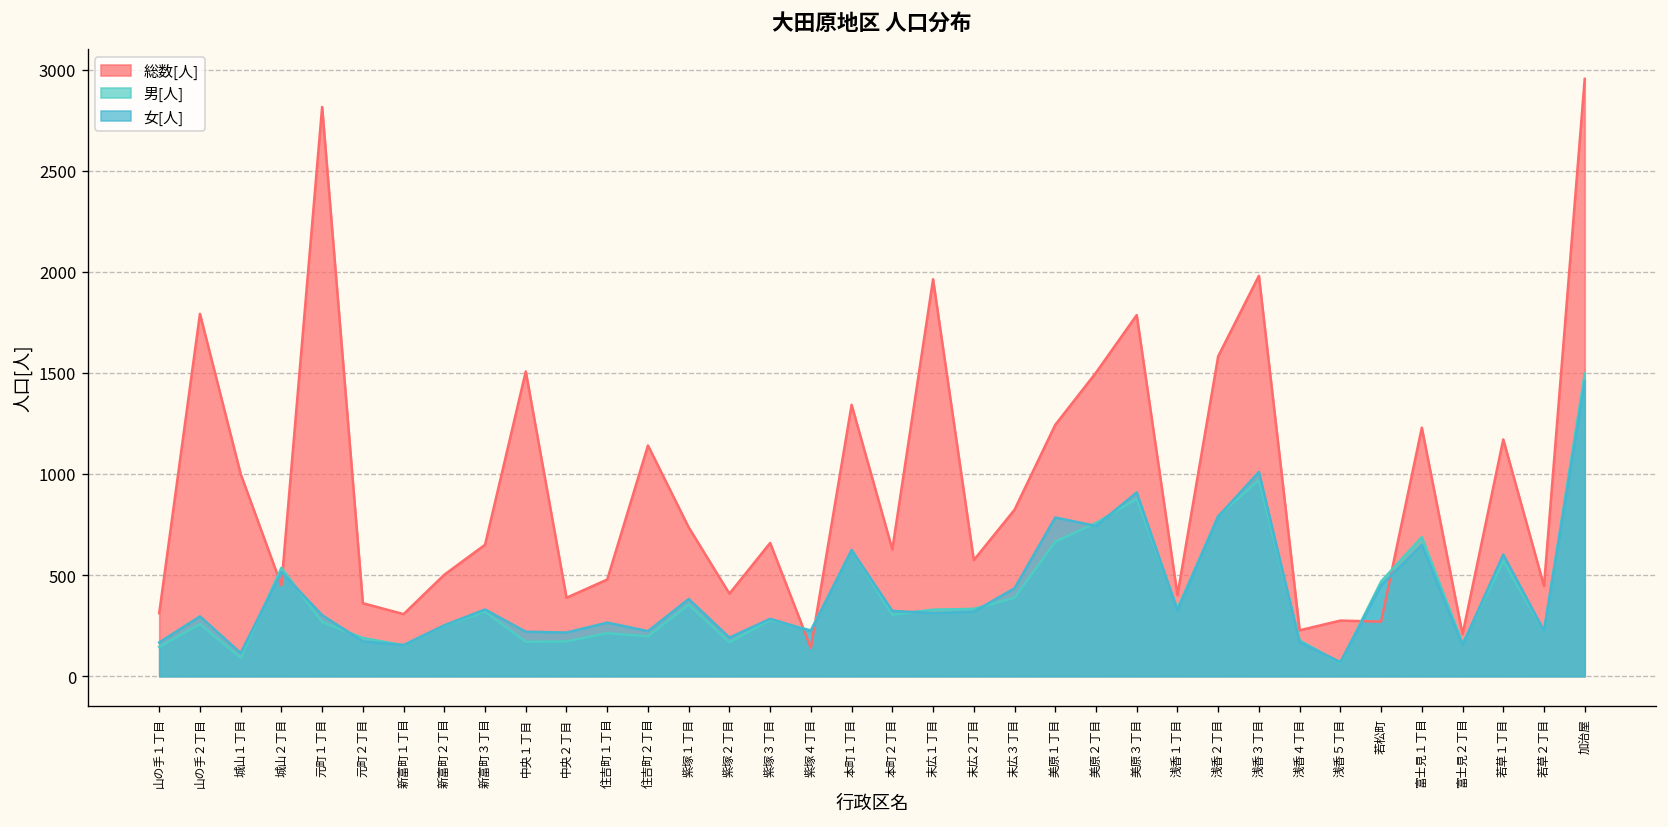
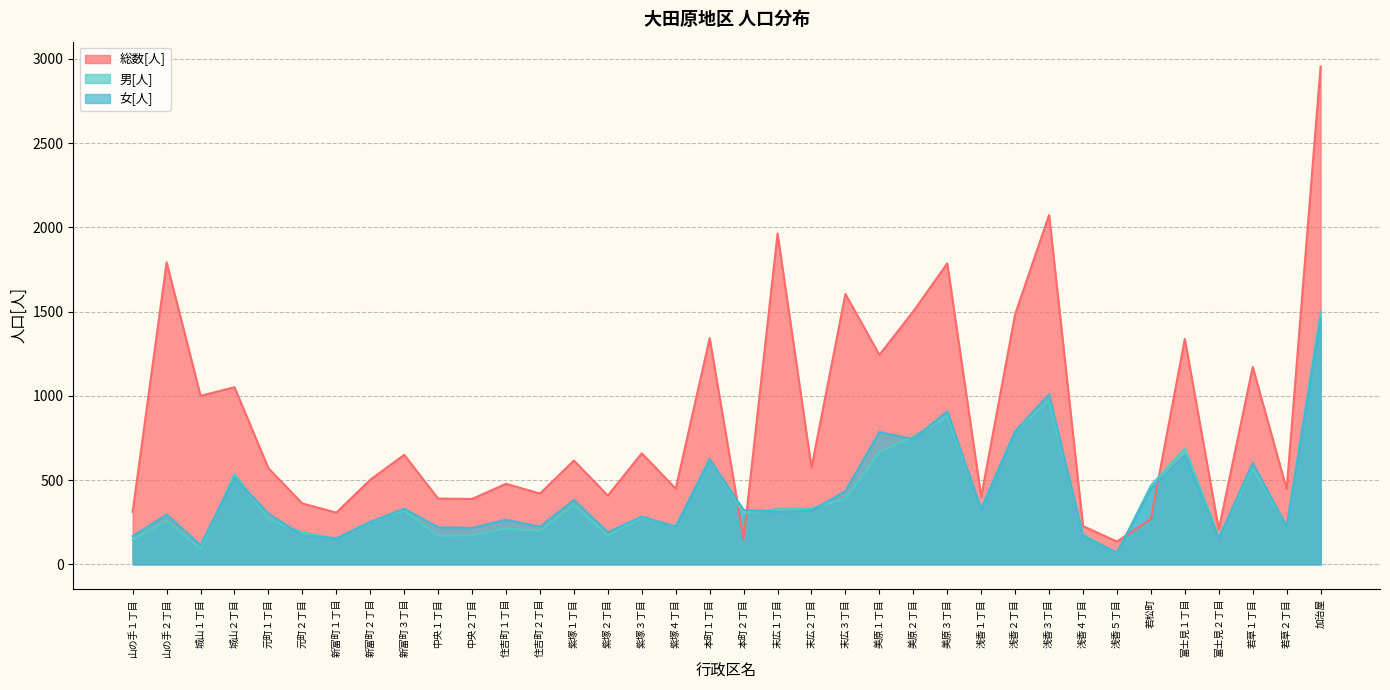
総数[人], 城山２丁目: 450 -> 1050
総数[人], 元町１丁目: 2820 -> 570
総数[人], 中央１丁目: 1510 -> 390
総数[人], 住吉町２丁目: 1140 -> 420
総数[人], 紫塚１丁目: 740 -> 620
総数[人], 紫塚４丁目: 140 -> 450
総数[人], 本町２丁目: 630 -> 150
総数[人], 末広３丁目: 820 -> 1600
総数[人], 浅香２丁目: 1580 -> 1480
総数[人], 浅香３丁目: 1980 -> 2070
総数[人], 浅香５丁目: 280 -> 140
総数[人], 富士見１丁目: 1230 -> 1340
